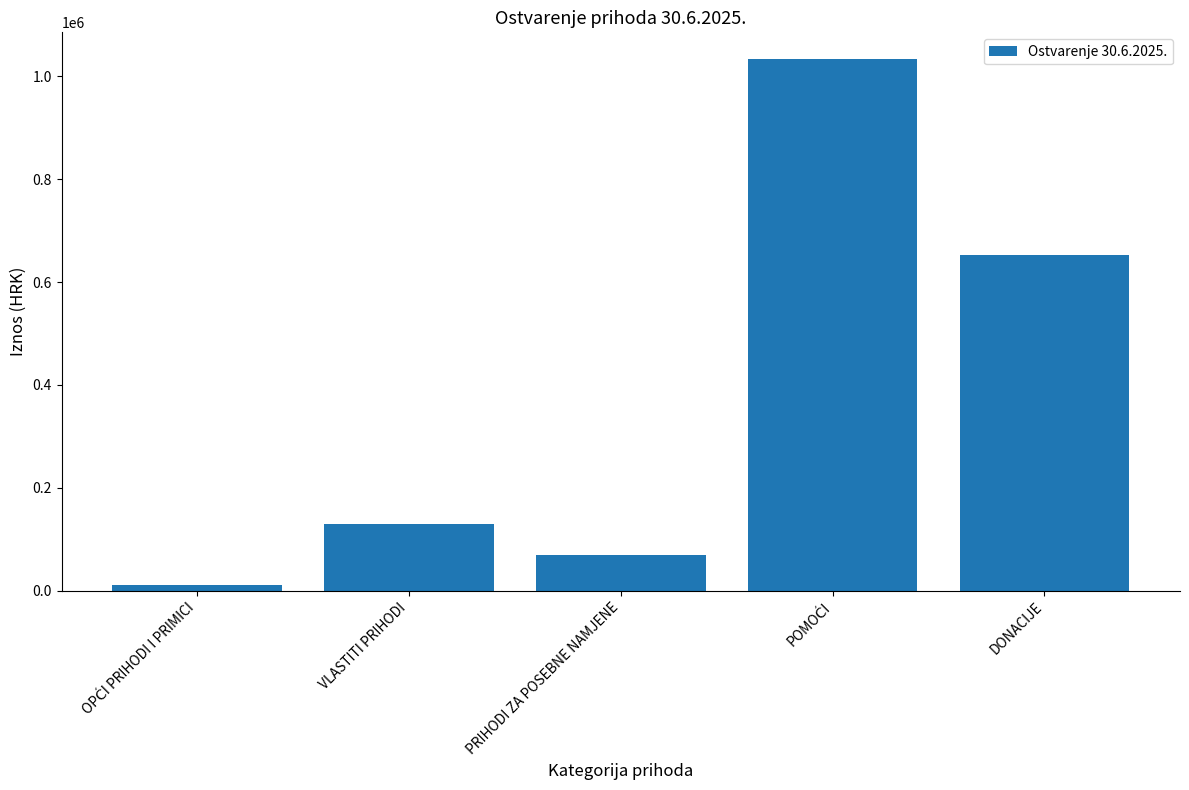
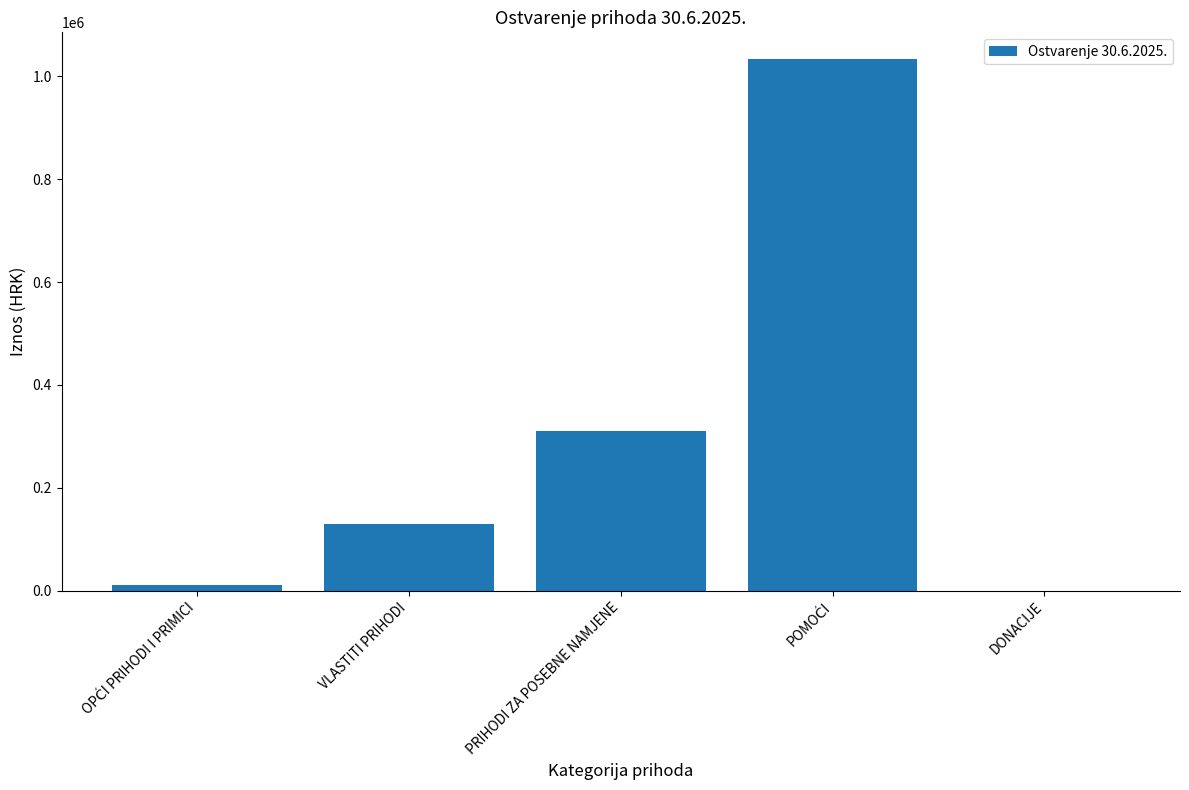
PRIHODI ZA POSEBNE NAMJENE: 70000 -> 310000
DONACIJE: 650000 -> 0
